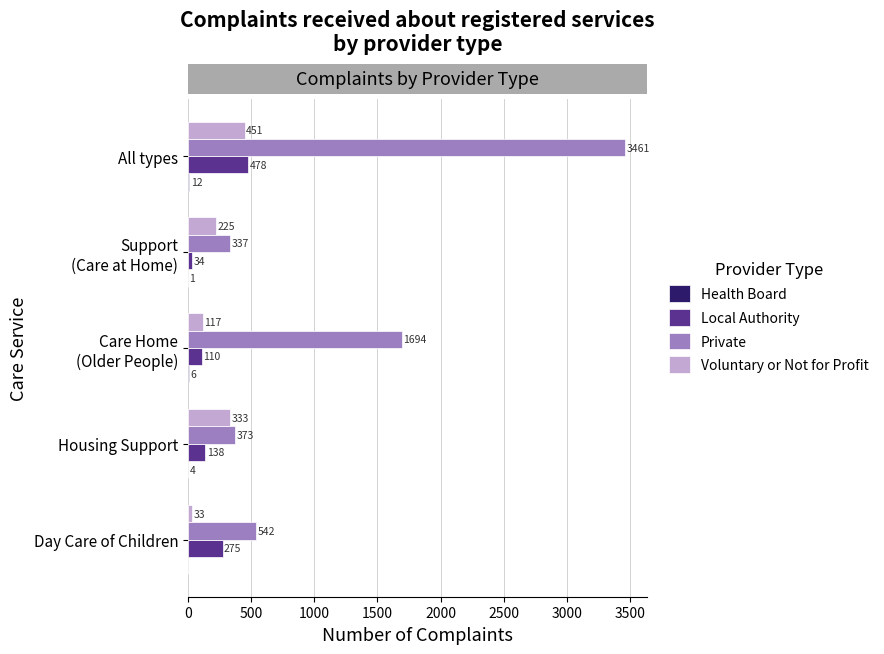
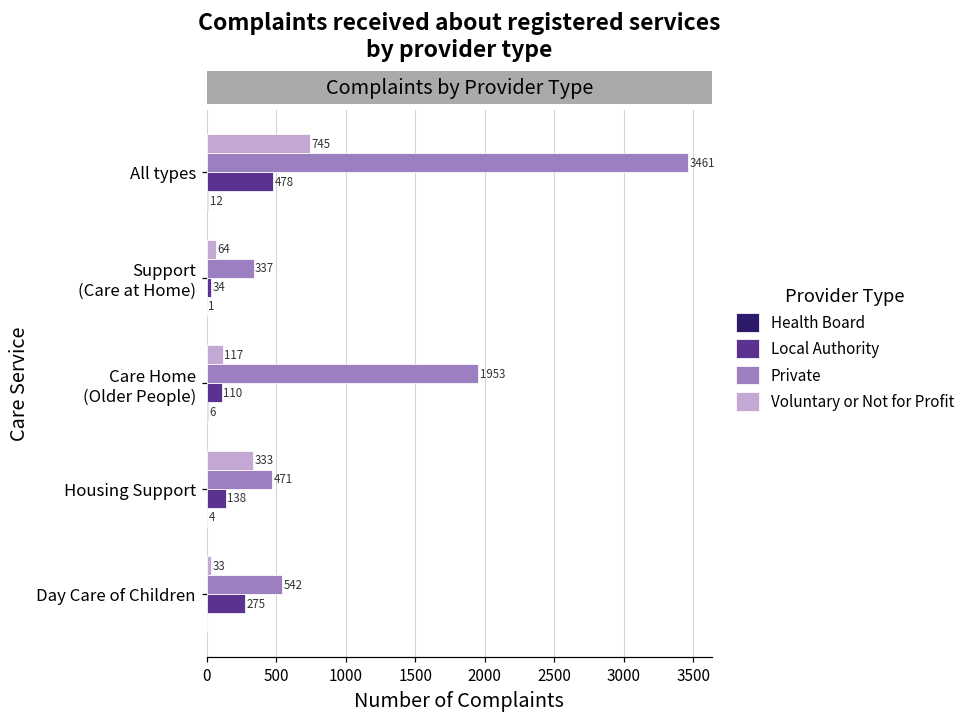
Voluntary or Not for Profit, All types: 451 -> 745
Voluntary or Not for Profit, Support (Care at Home): 225 -> 64
Private, Care Home (Older People): 1694 -> 1953
Private, Housing Support: 373 -> 471
